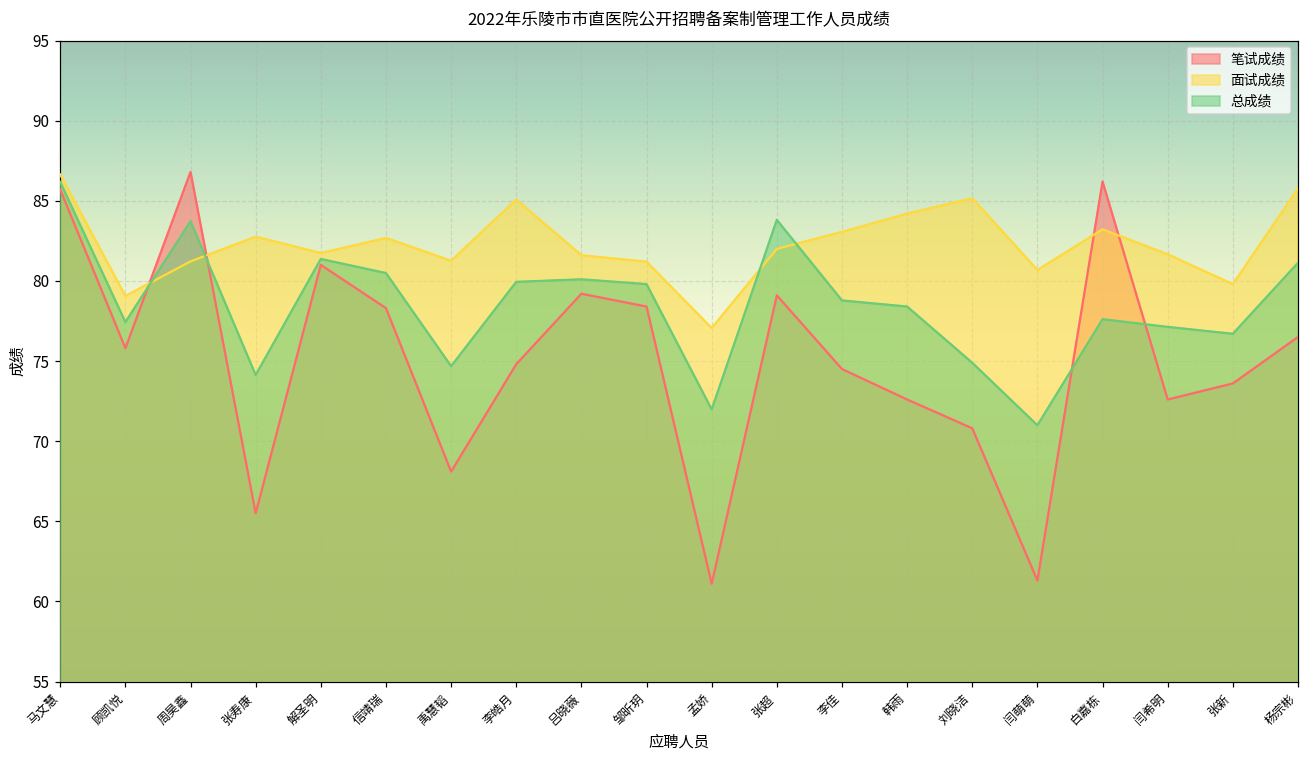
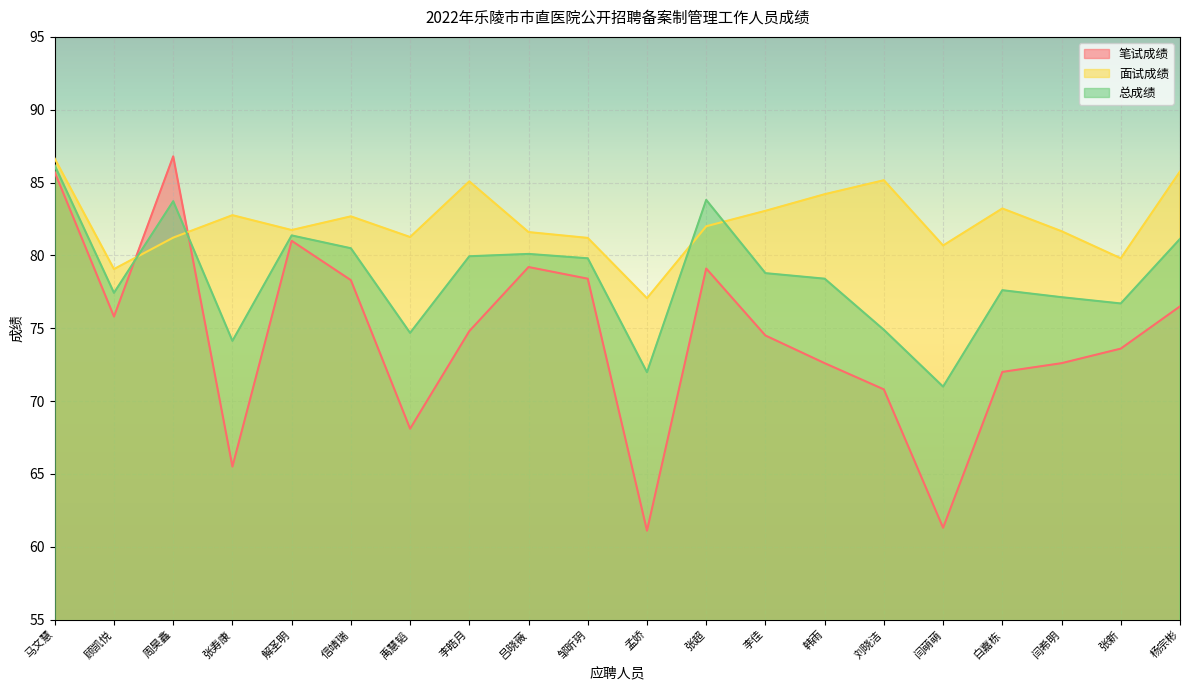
笔试成绩, 白嘉栋: 86.2 -> 72.0
